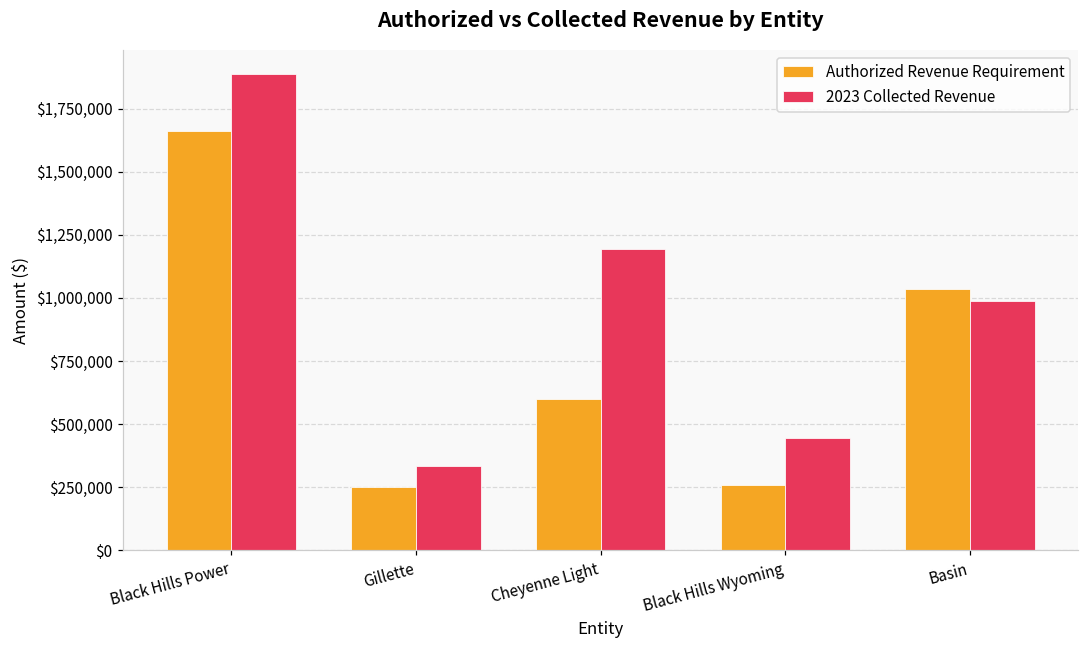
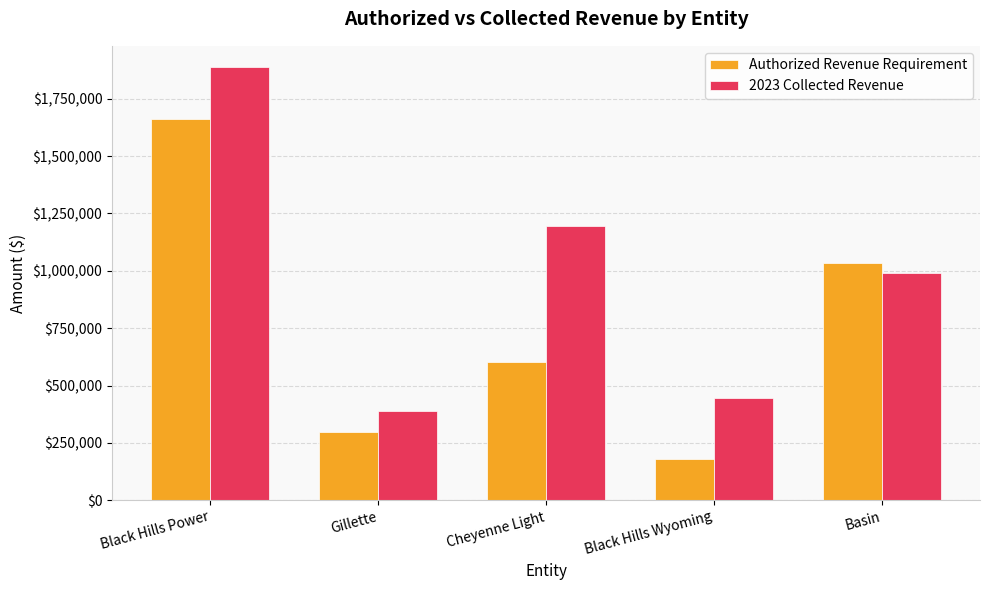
Authorized Revenue Requirement, Gillette: $250,000 -> $300,000
2023 Collected Revenue, Gillette: $330,000 -> $390,000
Authorized Revenue Requirement, Black Hills Wyoming: $260,000 -> $180,000
